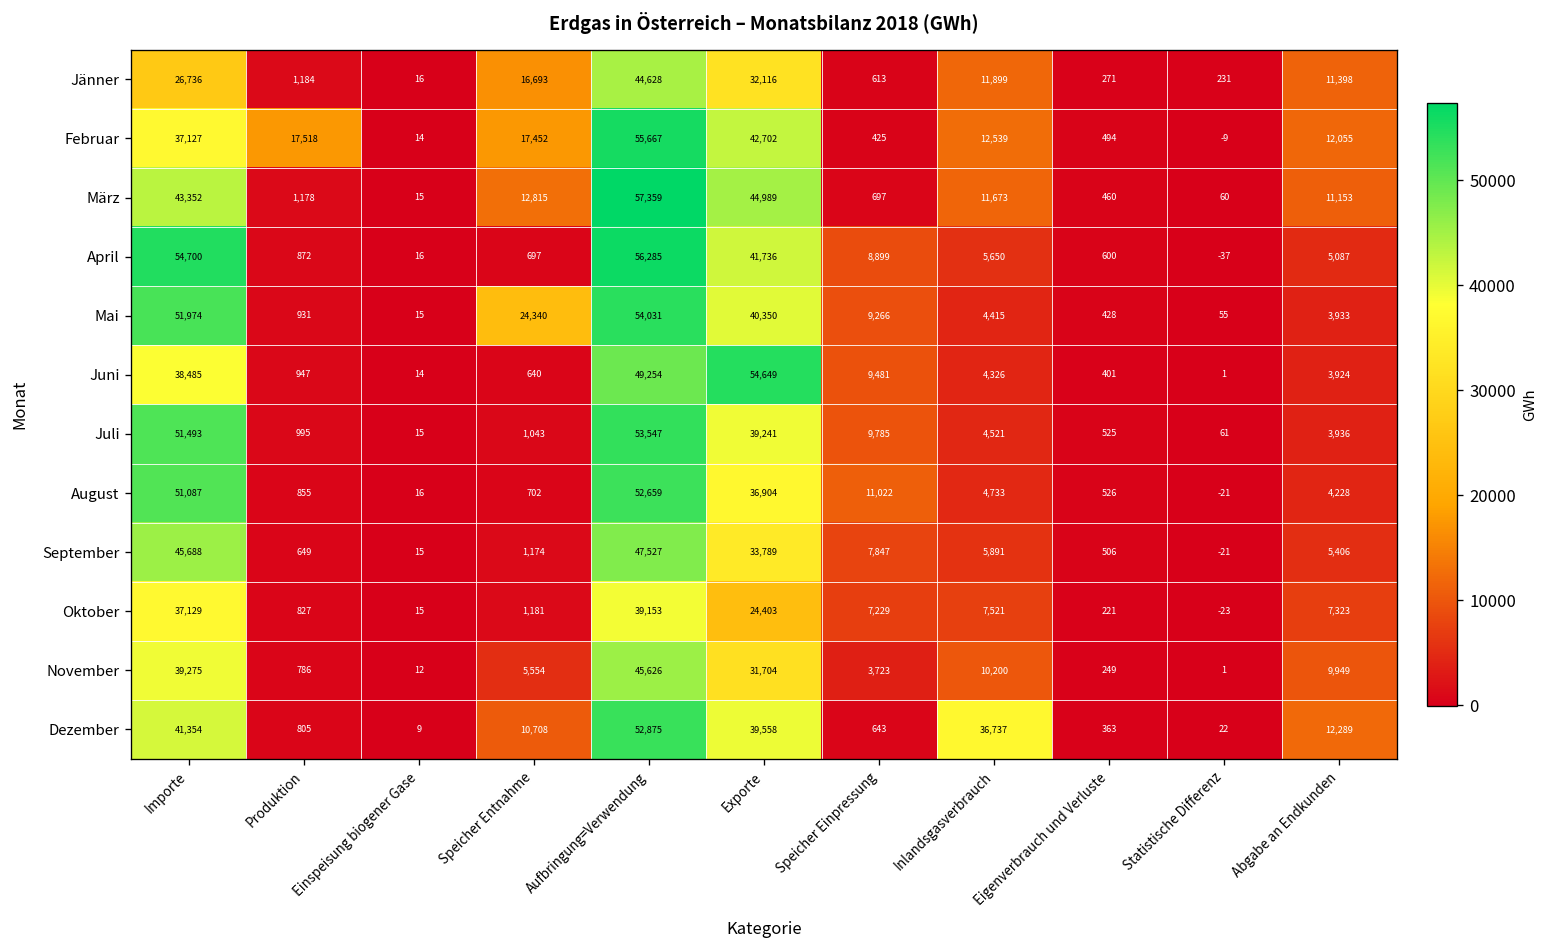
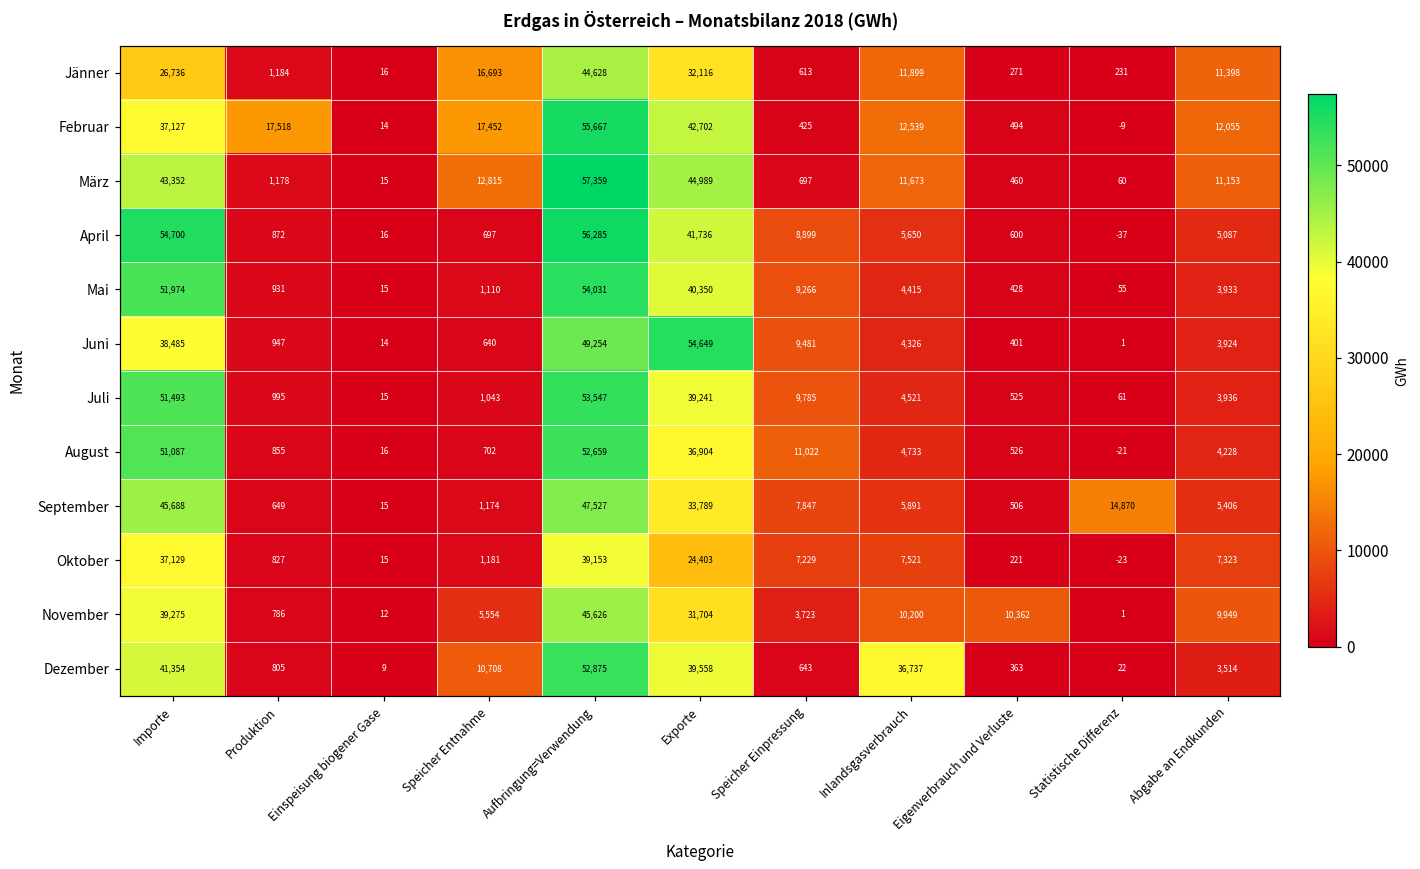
Mai, Speicher Entnahme: 24,340 -> 1,110
September, Statistische Differenz: -21 -> 14,870
November, Eigenverbrauch und Verluste: 249 -> 10,362
Dezember, Abgabe an Endkunden: 12,289 -> 3,514
